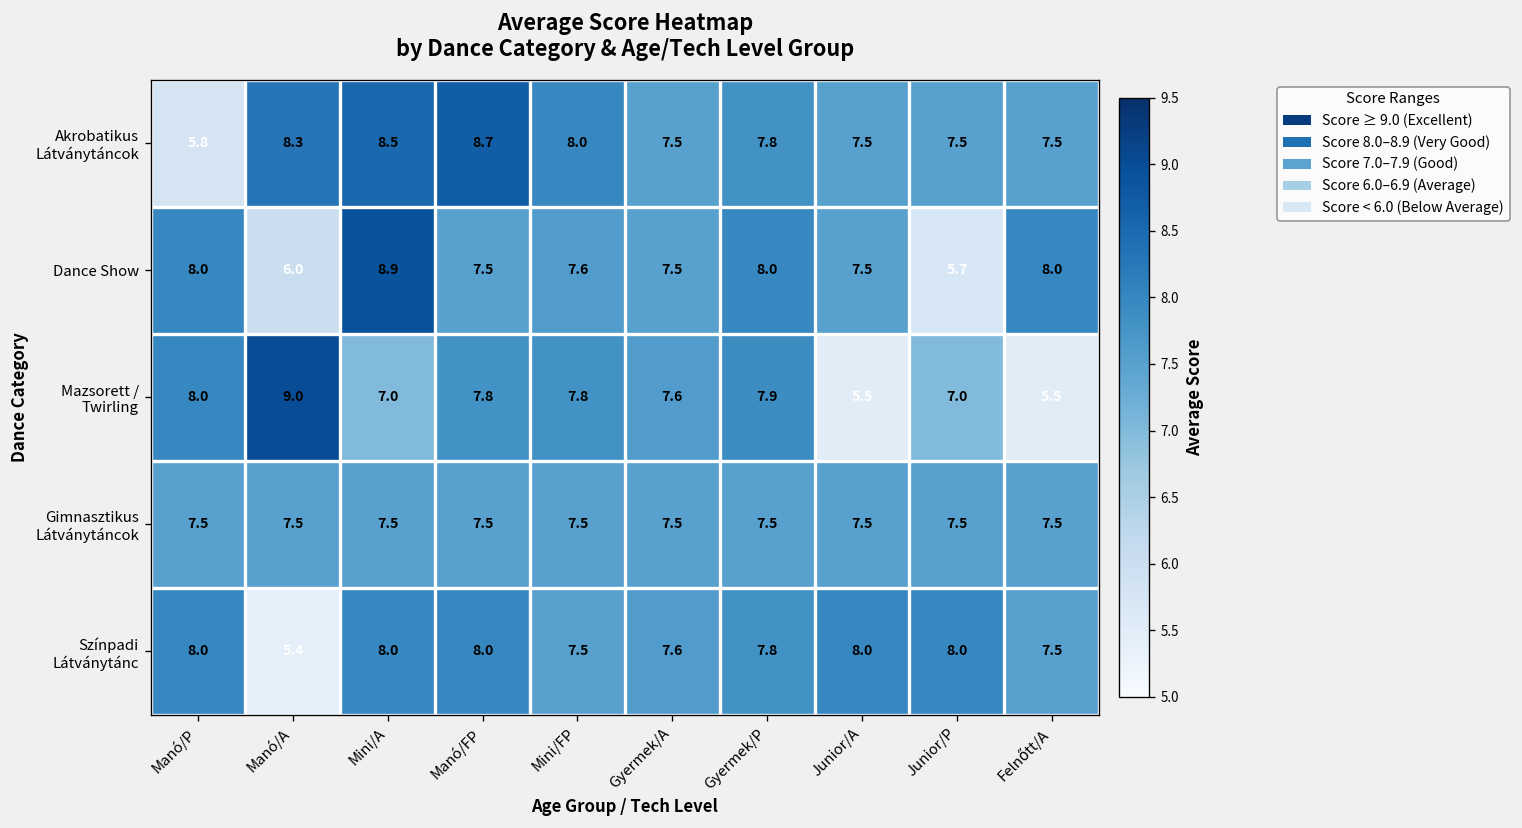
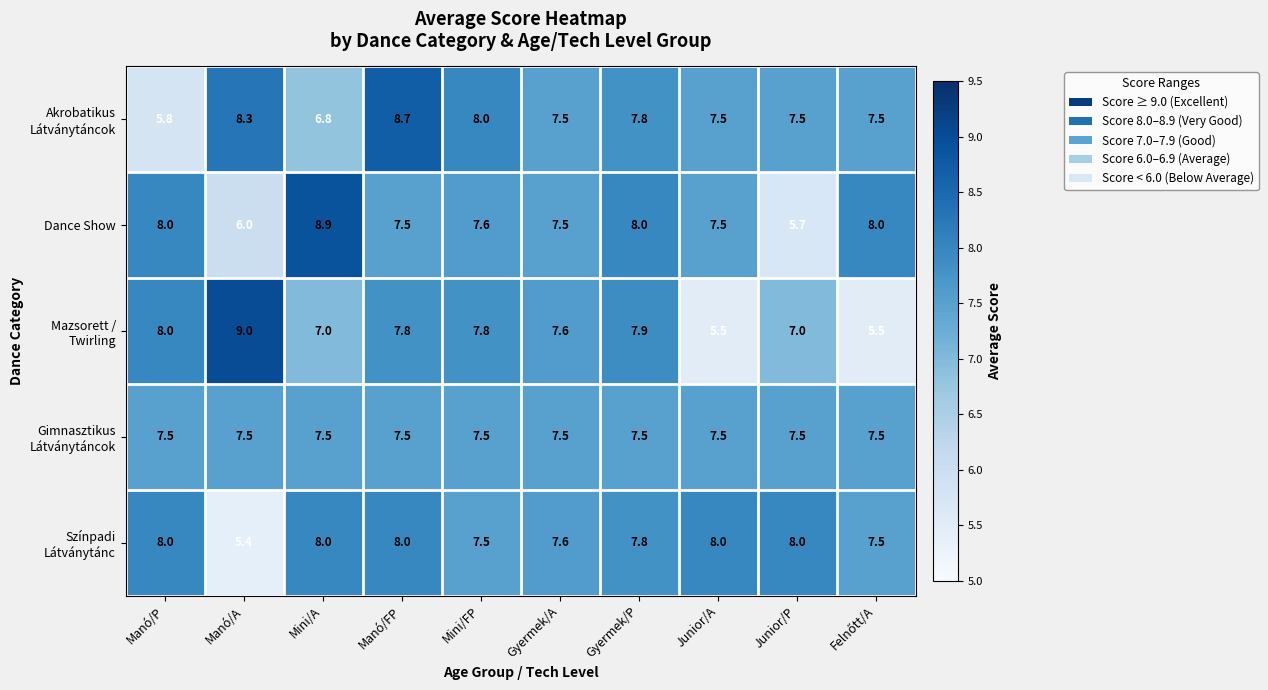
Akrobatikus Látványtáncok, Mini/A: 8.5 -> 6.8
